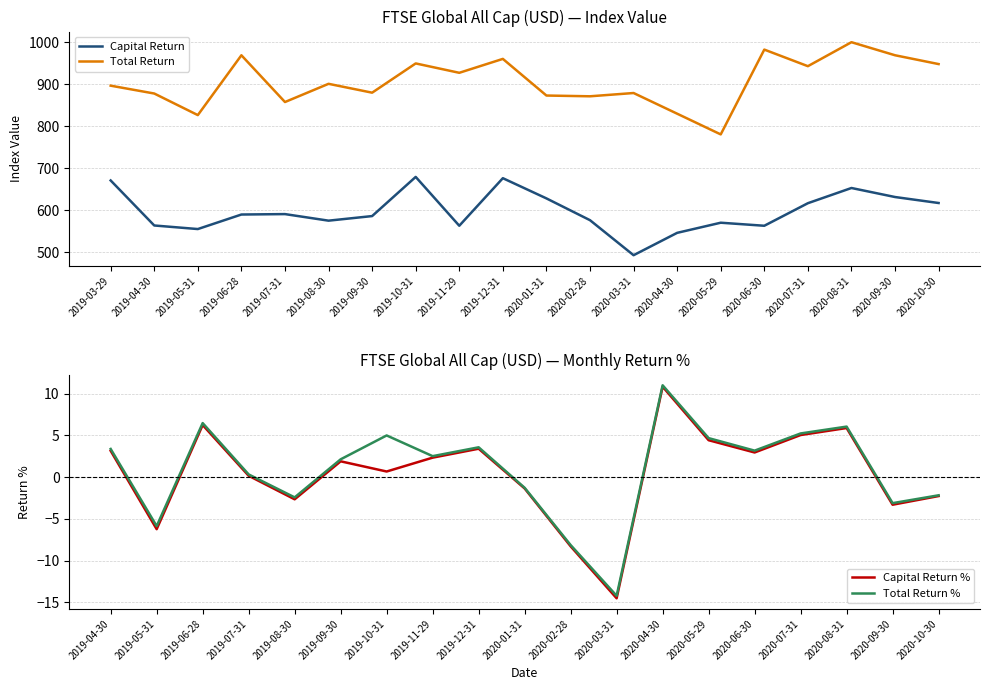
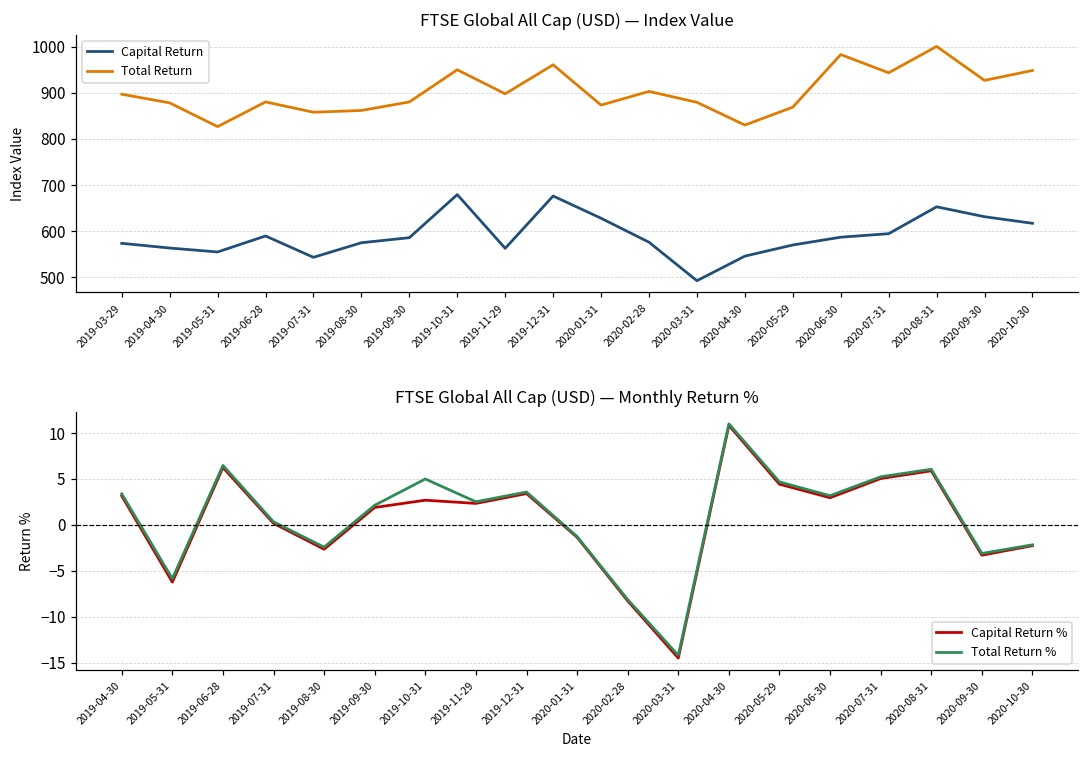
FTSE Global All Cap (USD) — Index Value, Capital Return, 2019-03-29: 670 -> 570
FTSE Global All Cap (USD) — Index Value, Total Return, 2019-06-28: 970 -> 880
FTSE Global All Cap (USD) — Index Value, Capital Return, 2019-07-31: 590 -> 540
FTSE Global All Cap (USD) — Index Value, Total Return, 2019-08-30: 900 -> 860
FTSE Global All Cap (USD) — Index Value, Total Return, 2019-11-29: 930 -> 900
FTSE Global All Cap (USD) — Index Value, Total Return, 2020-02-28: 870 -> 900
FTSE Global All Cap (USD) — Index Value, Total Return, 2020-05-29: 780 -> 870
FTSE Global All Cap (USD) — Index Value, Capital Return, 2020-06-30: 560 -> 590
FTSE Global All Cap (USD) — Index Value, Capital Return, 2020-07-31: 620 -> 590
FTSE Global All Cap (USD) — Index Value, Total Return, 2020-09-30: 970 -> 930
FTSE Global All Cap (USD) — Monthly Return %, Capital Return %, 2019-10-31: 1 -> 3
